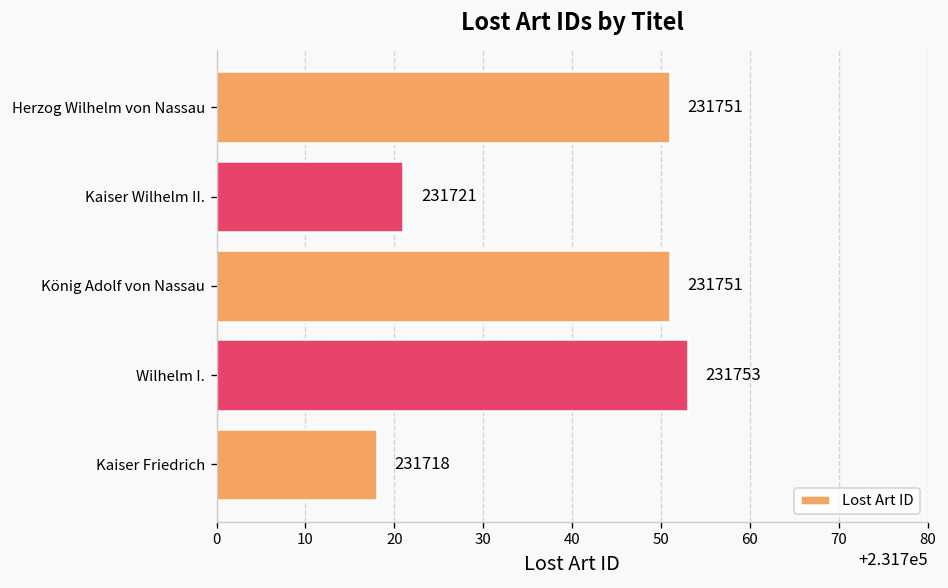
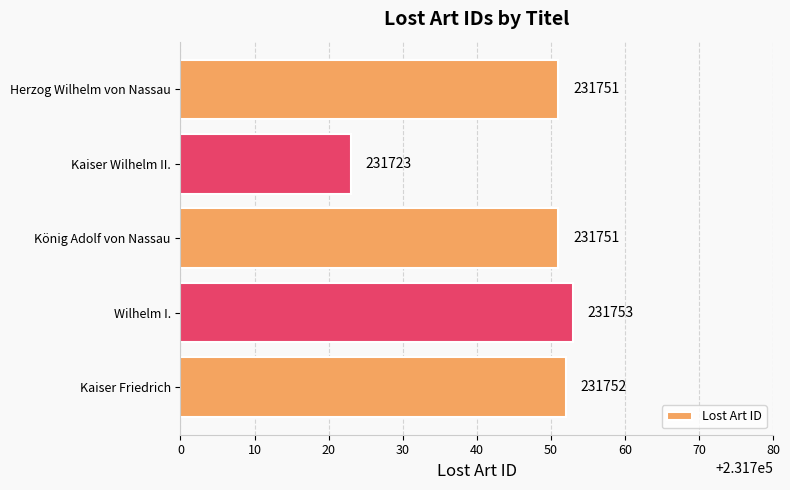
Kaiser Wilhelm II.: 231721 -> 231723
Kaiser Friedrich: 231718 -> 231752
